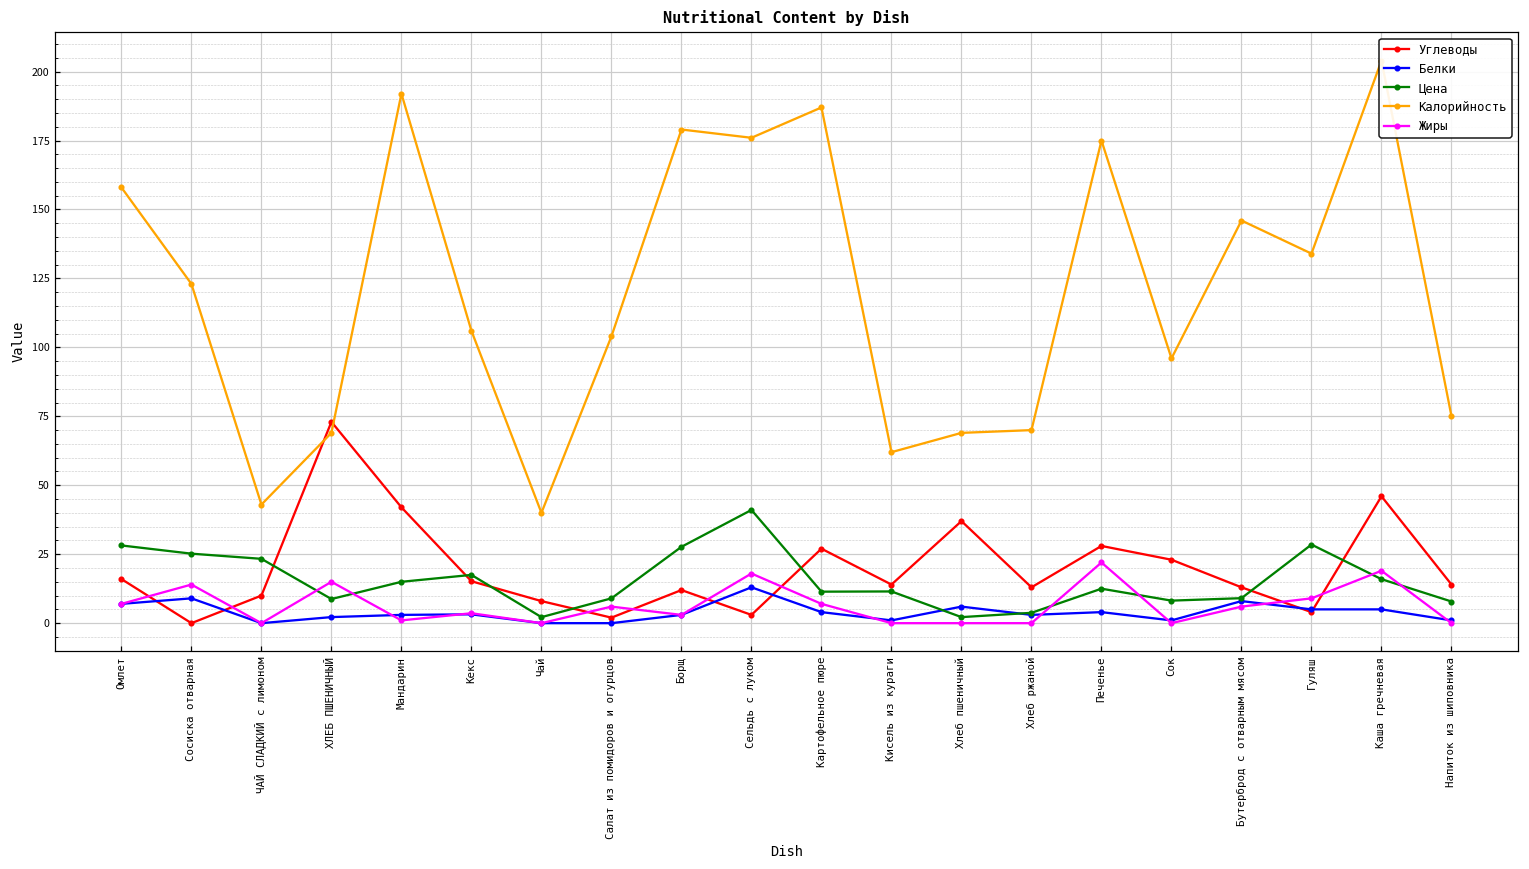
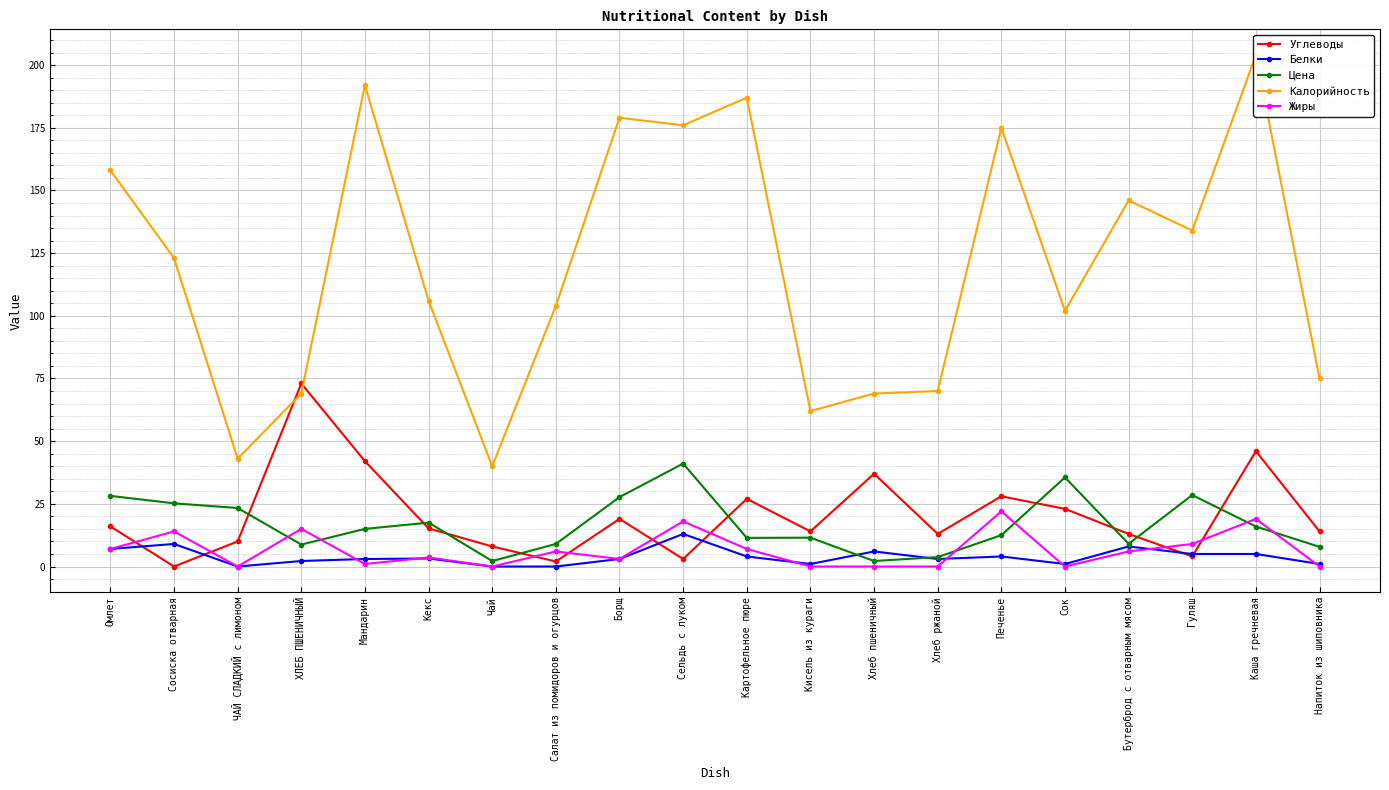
Углеводы, Борщ: 12 -> 19
Цена, Сок: 8 -> 36
Калорийность, Сок: 96 -> 102
